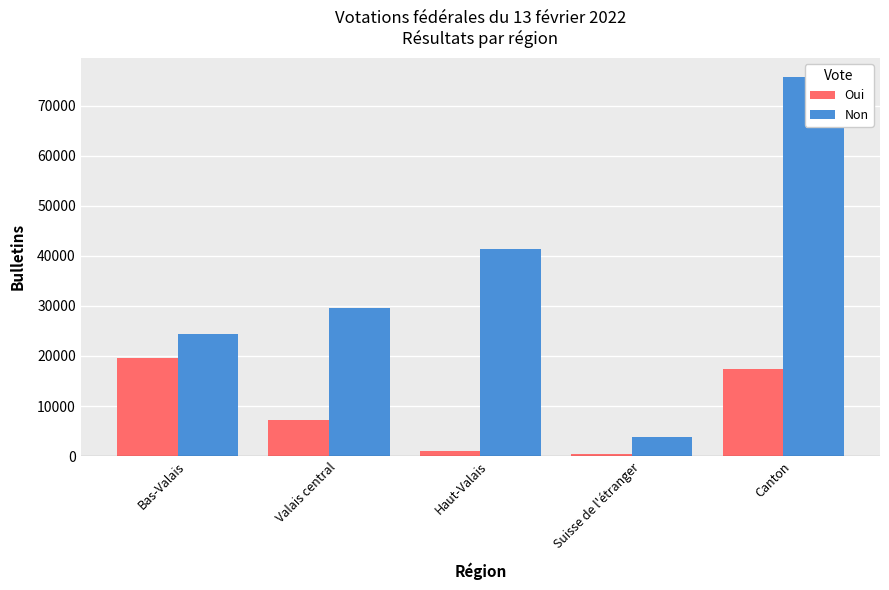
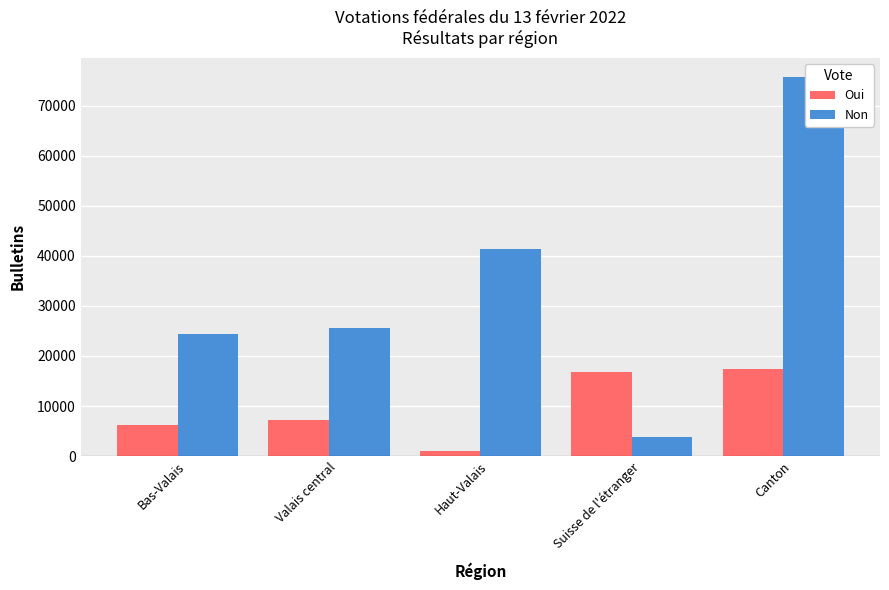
Oui, Bas-Valais: 20000 -> 6000
Non, Valais central: 30000 -> 26000
Oui, Suisse de l'étranger: 0 -> 17000
